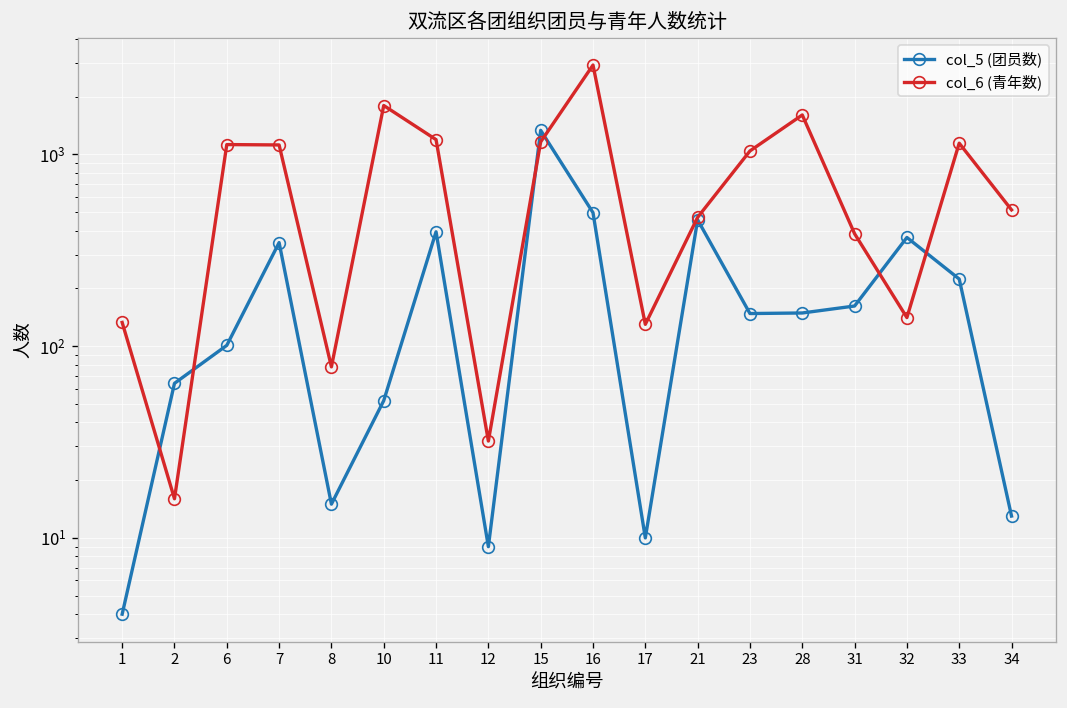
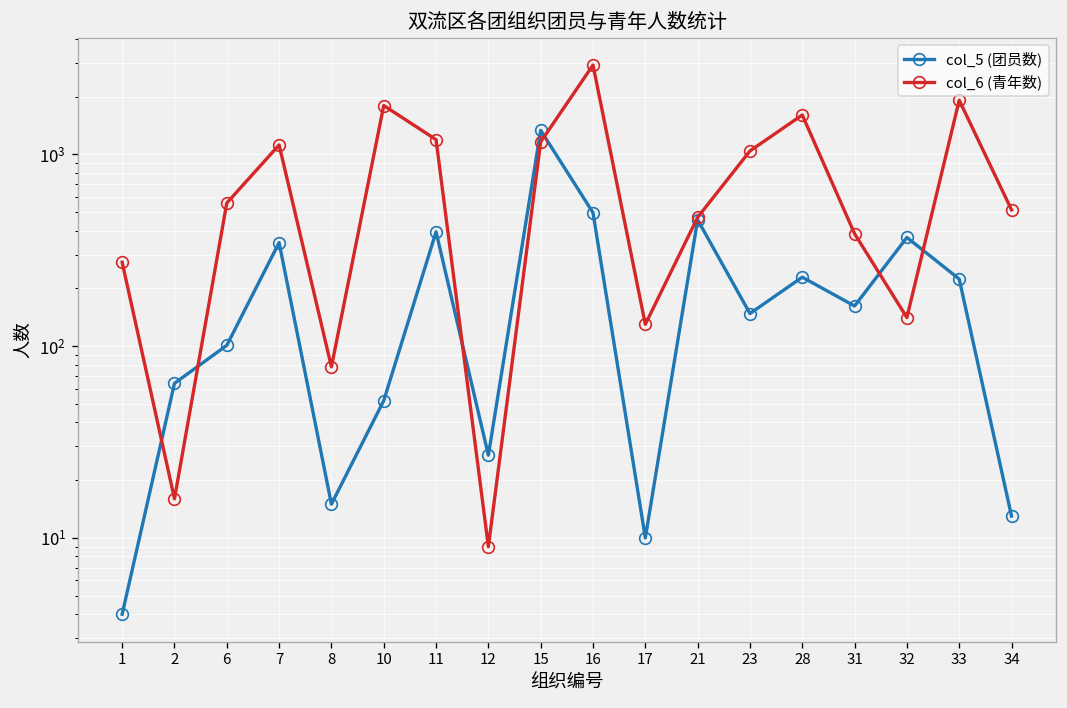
col_6 (青年数), 1: 130 -> 270
col_6 (青年数), 6: 1100 -> 560
col_5 (团员数), 12: 9 -> 27
col_6 (青年数), 12: 32 -> 9
col_5 (团员数), 28: 150 -> 230
col_6 (青年数), 33: 1100 -> 1900
